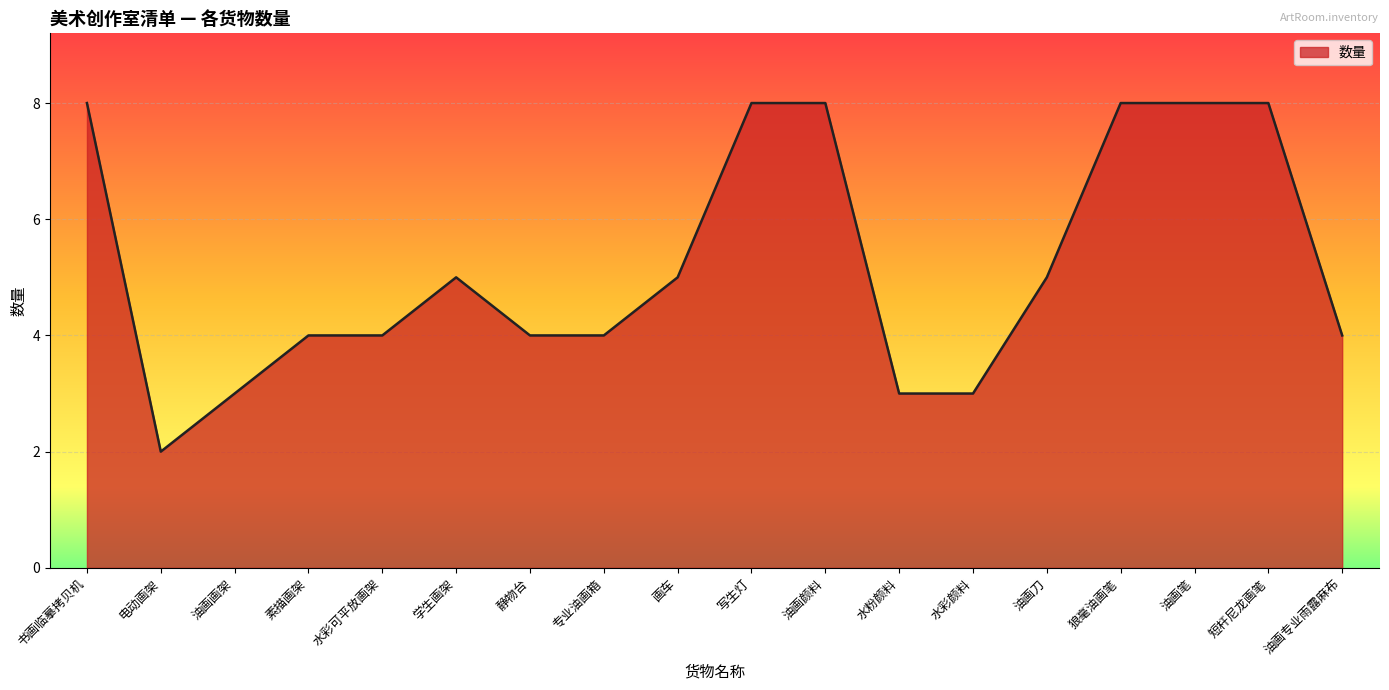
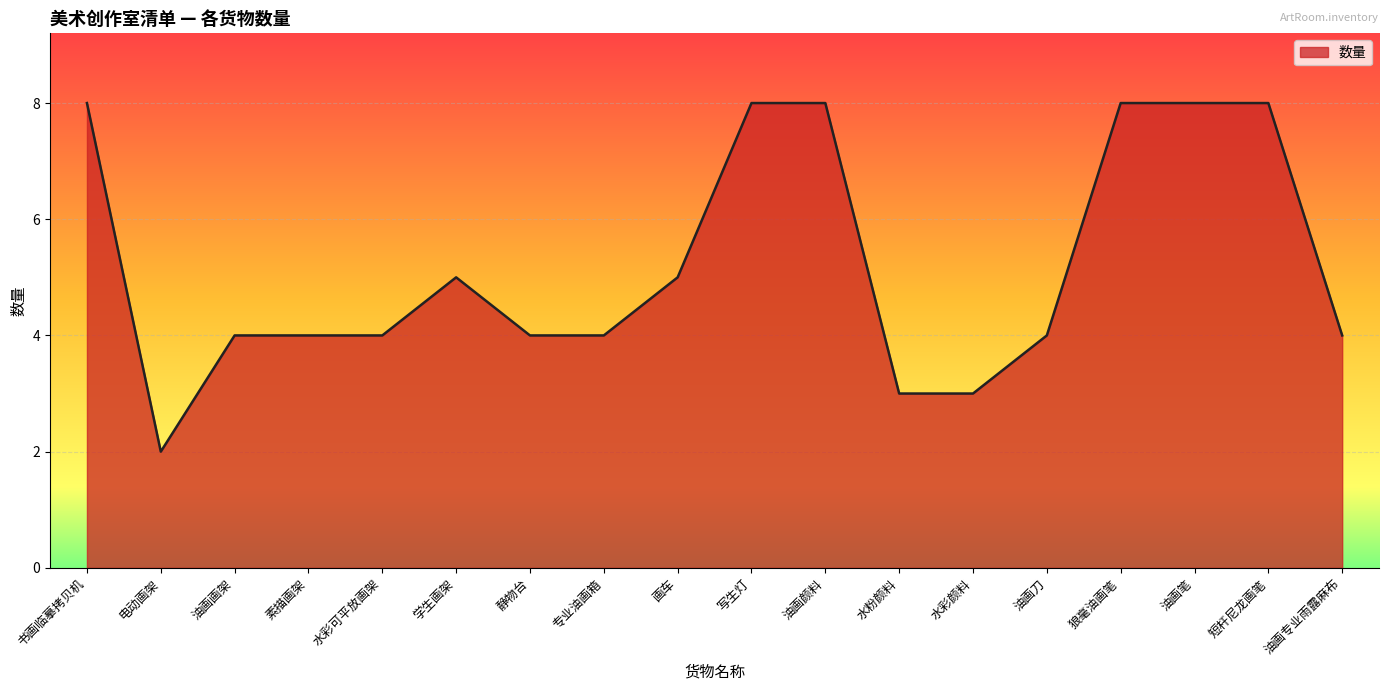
油画画架: 3 -> 4
油画刀: 5 -> 4
